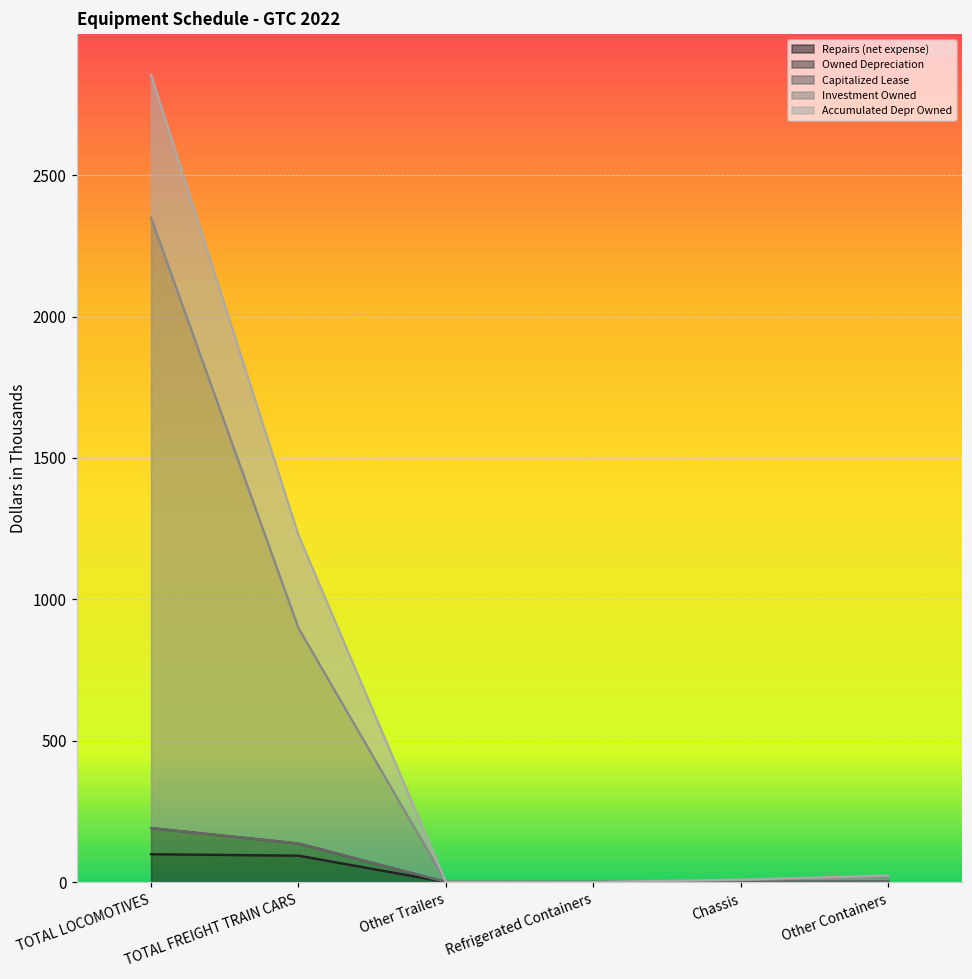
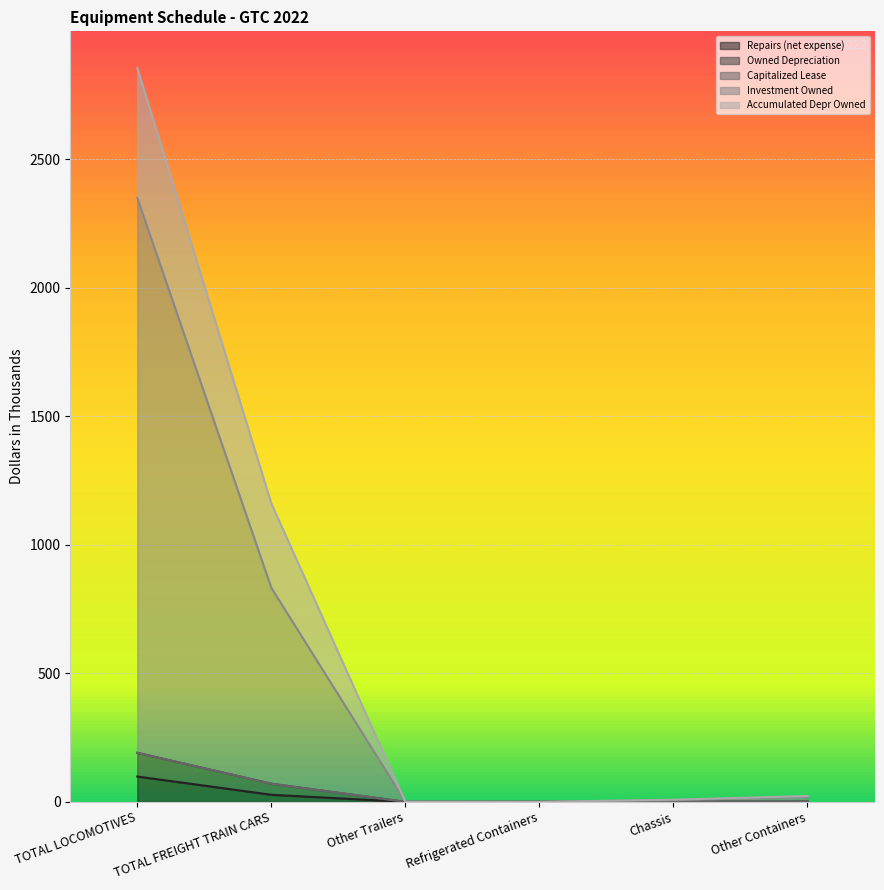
Repairs (net expense), TOTAL FREIGHT TRAIN CARS: 90 -> 30
